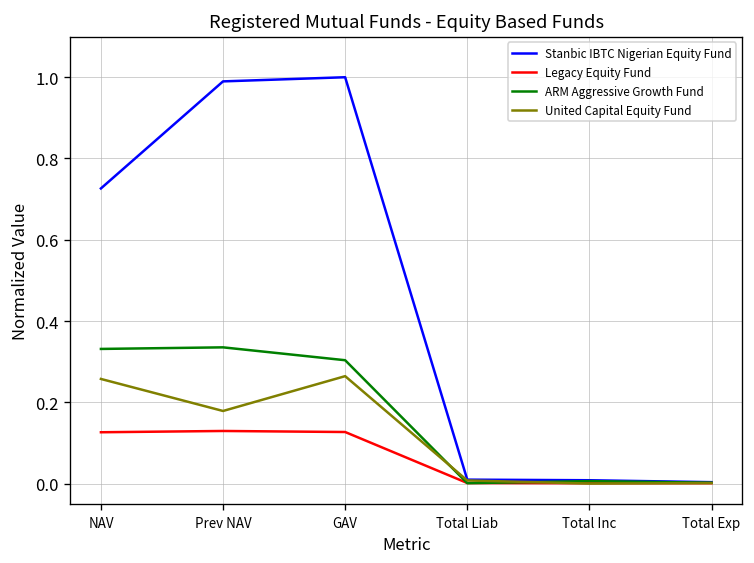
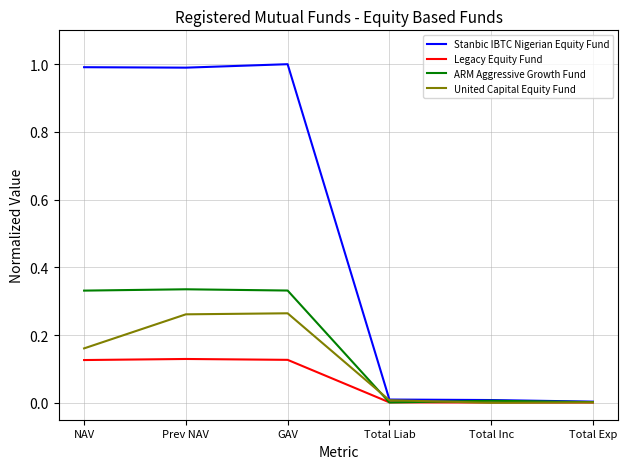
Stanbic IBTC Nigerian Equity Fund, NAV: 0.73 -> 0.99
United Capital Equity Fund, NAV: 0.26 -> 0.16
United Capital Equity Fund, Prev NAV: 0.18 -> 0.26
ARM Aggressive Growth Fund, GAV: 0.30 -> 0.33
